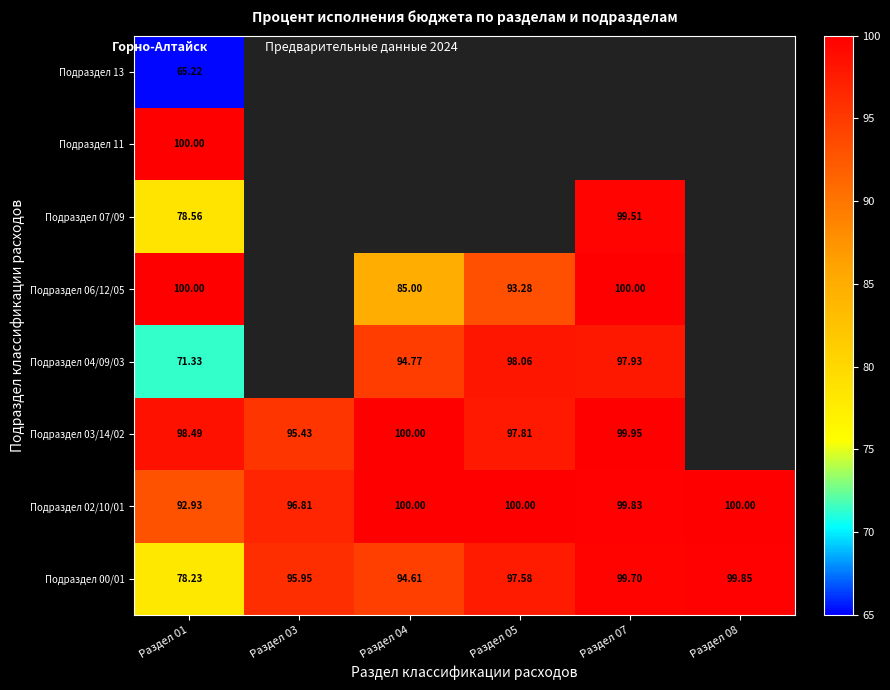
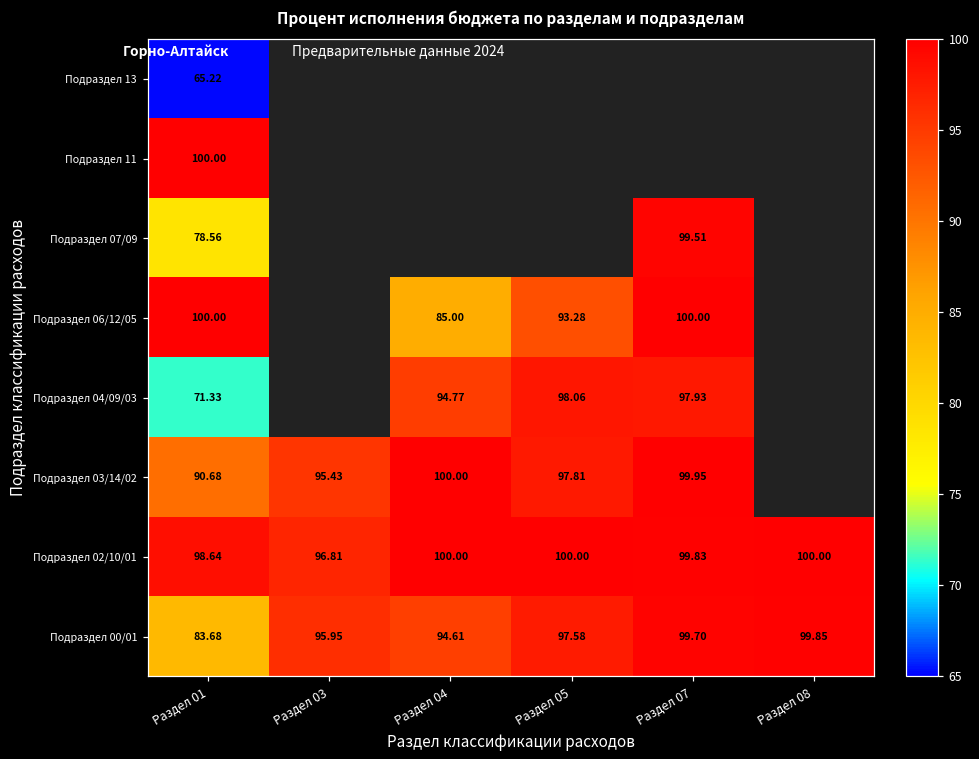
Подраздел 03/14/02, Раздел 01: 98.49 -> 90.68
Подраздел 02/10/01, Раздел 01: 92.93 -> 98.64
Подраздел 00/01, Раздел 01: 78.23 -> 83.68
